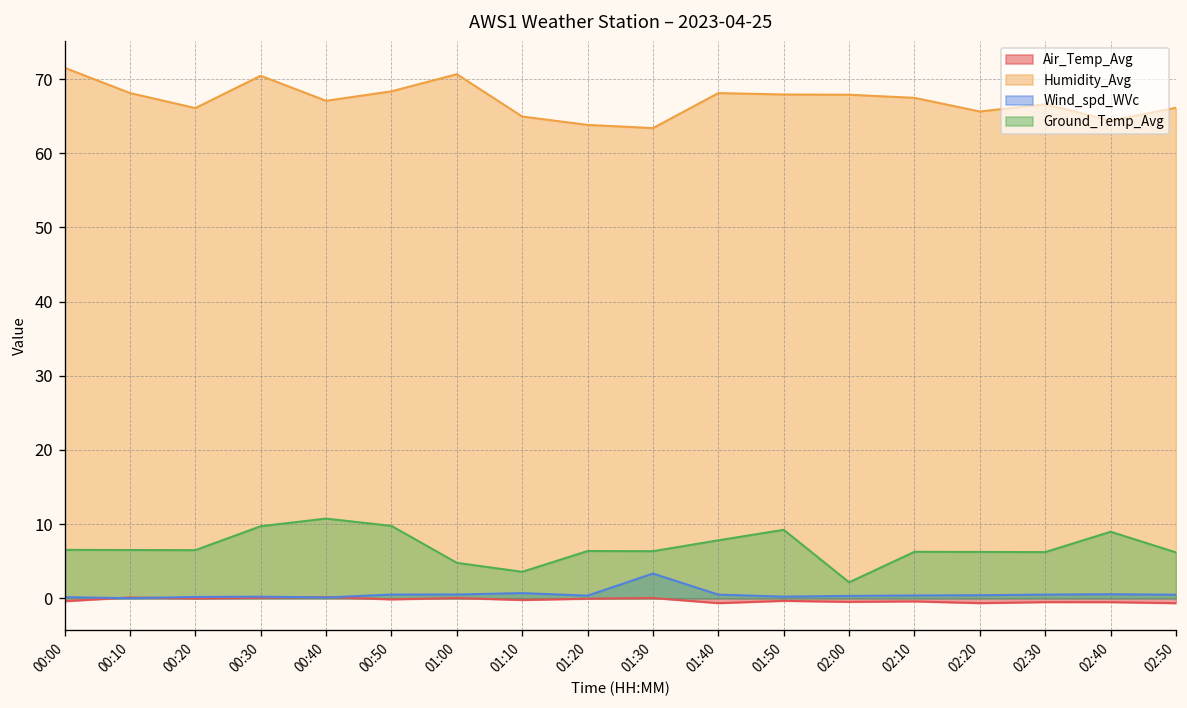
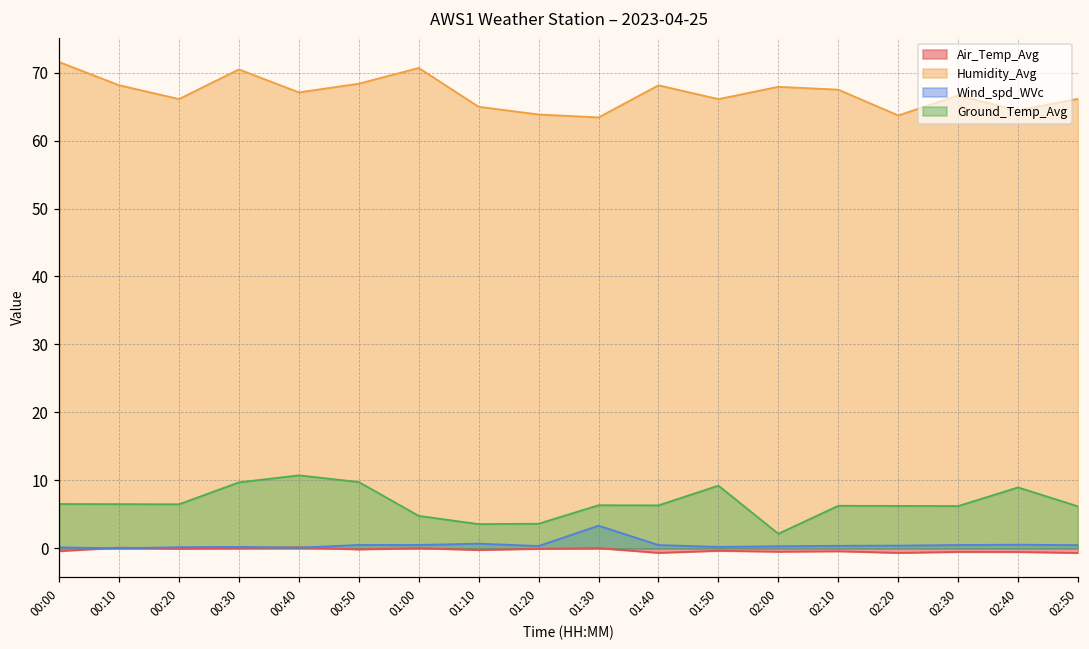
Ground_Temp_Avg, 01:20: 6 -> 4
Ground_Temp_Avg, 01:40: 8 -> 6
Humidity_Avg, 01:50: 68 -> 66
Humidity_Avg, 02:20: 66 -> 64
